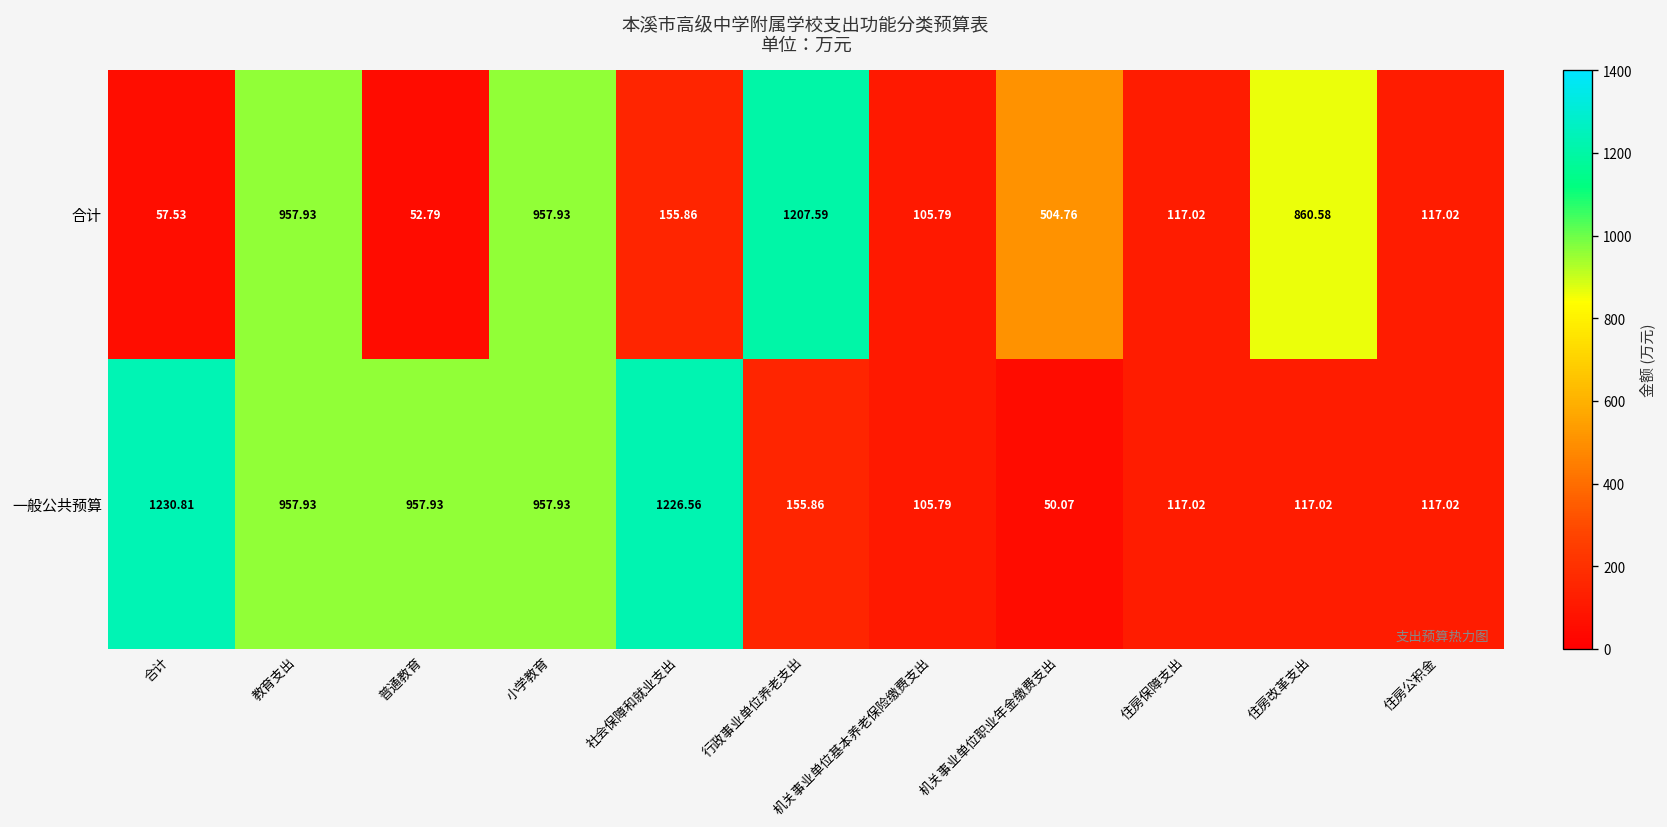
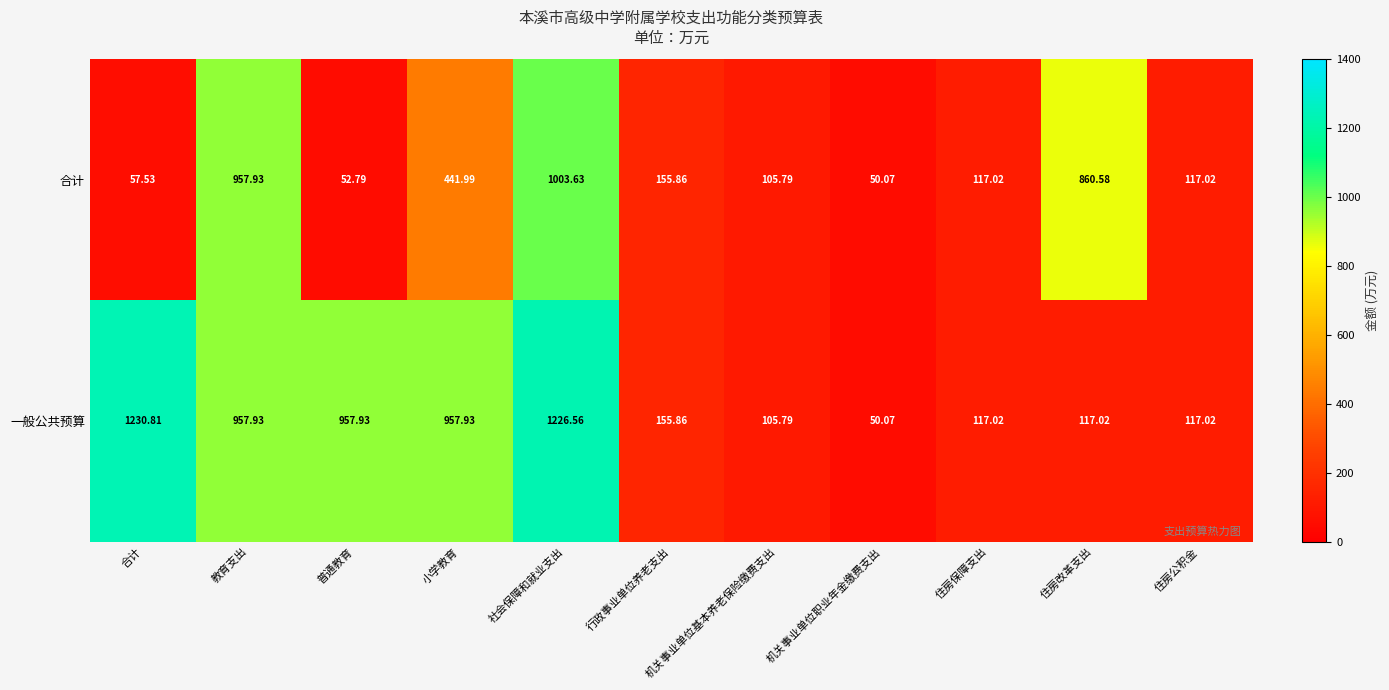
合计, 小学教育: 957.93 -> 441.99
合计, 社会保障和就业支出: 155.86 -> 1003.63
合计, 行政事业单位养老支出: 1207.59 -> 155.86
合计, 机关事业单位职业年金缴费支出: 504.76 -> 50.07
